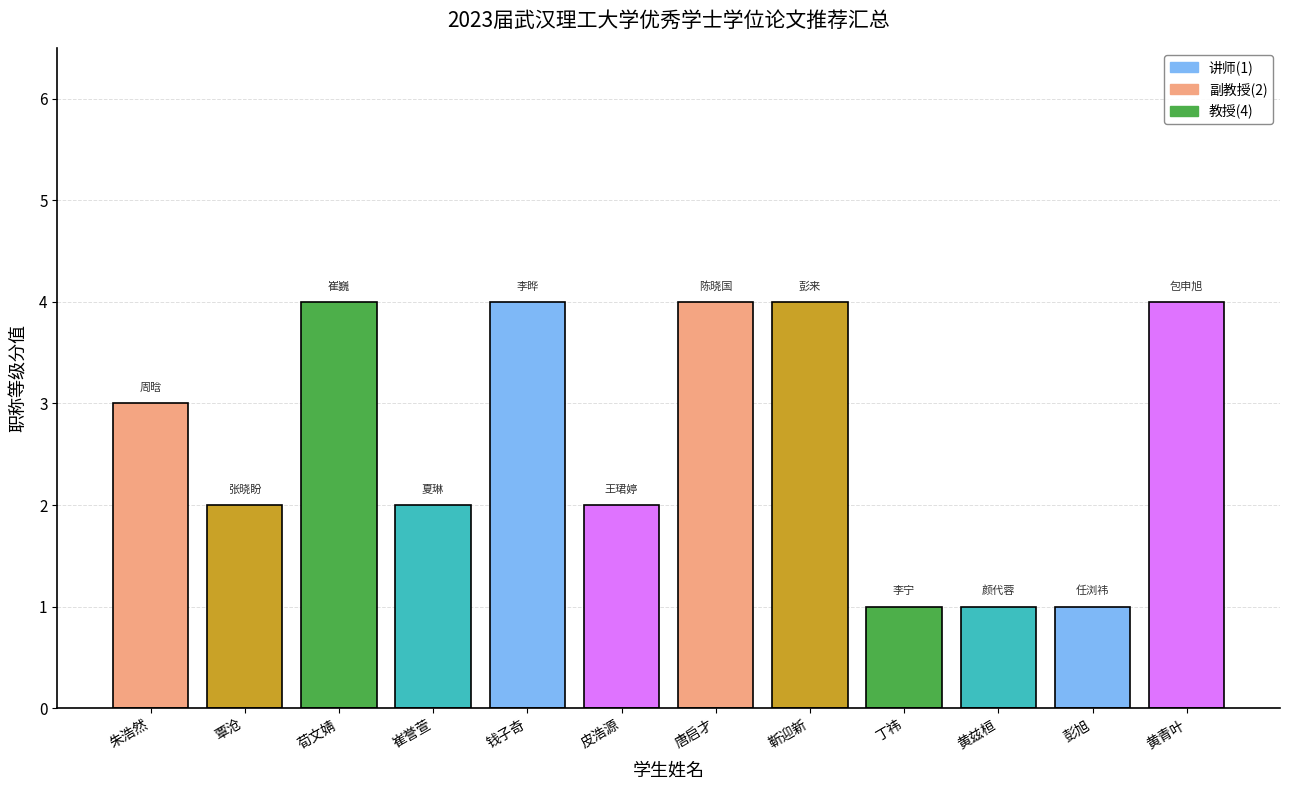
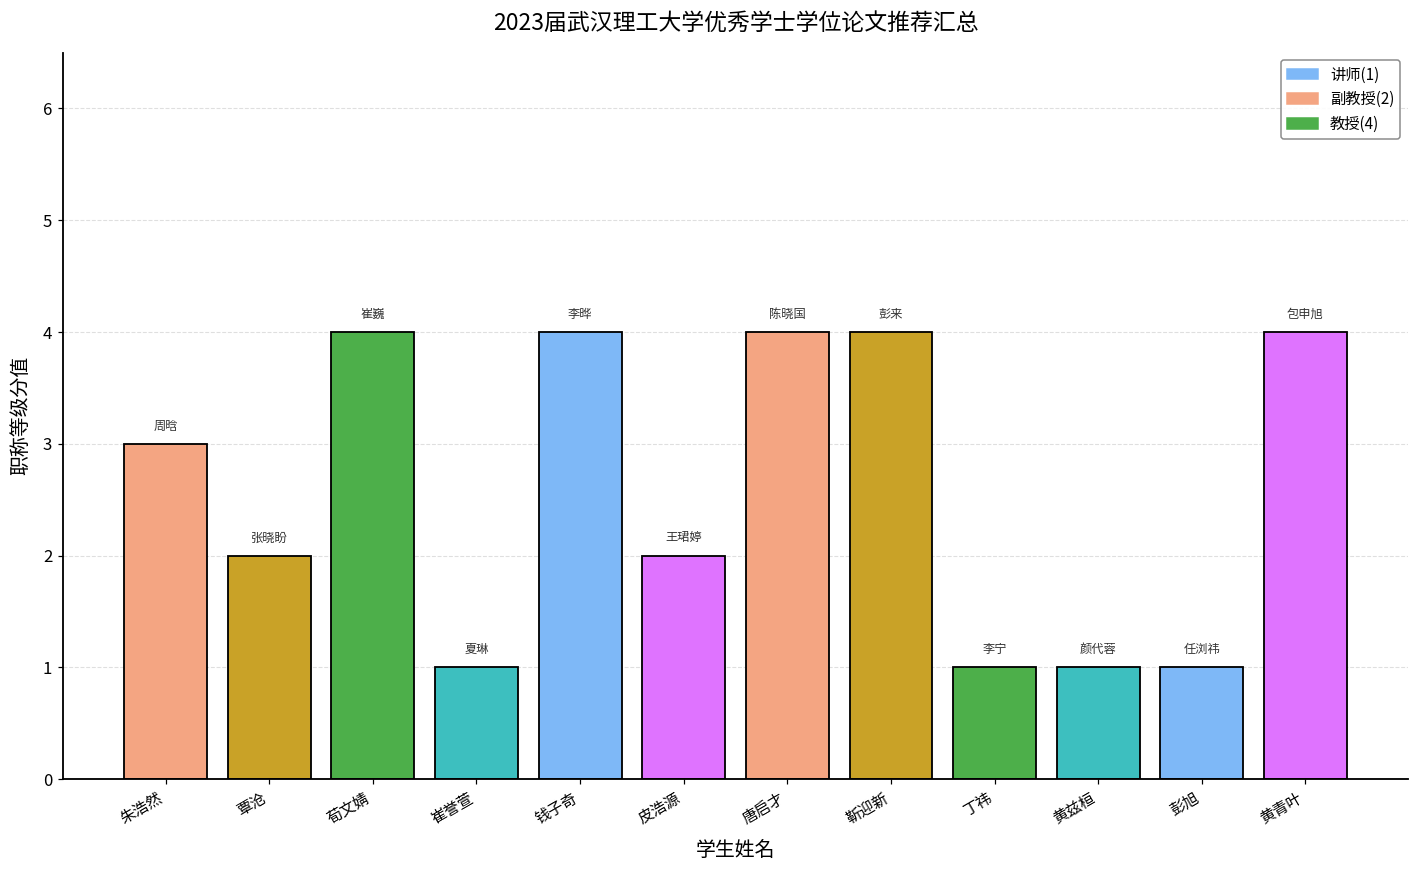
崔誉萱: 2 -> 1
